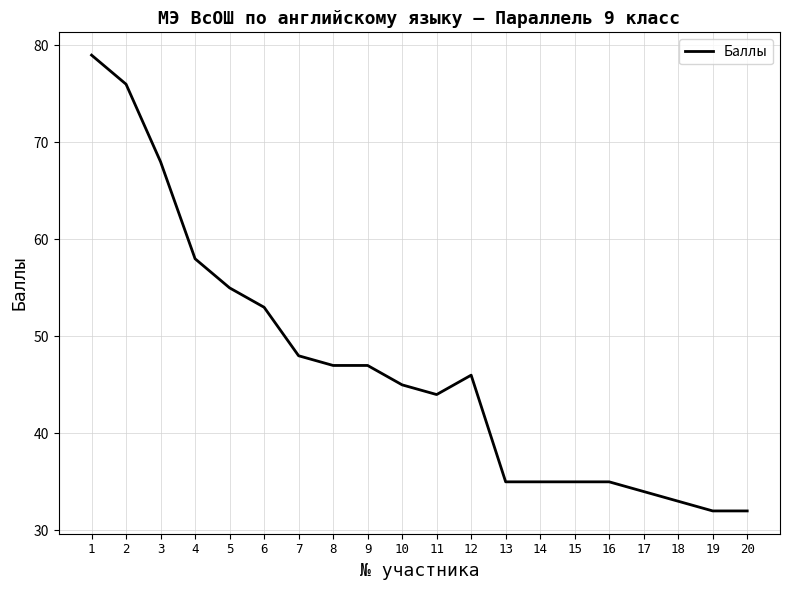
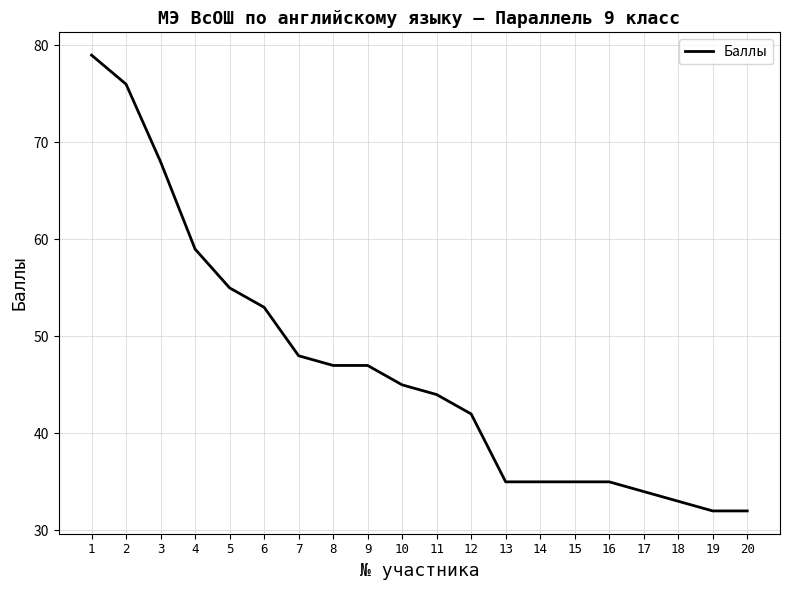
4: 58 -> 59
12: 46 -> 42
